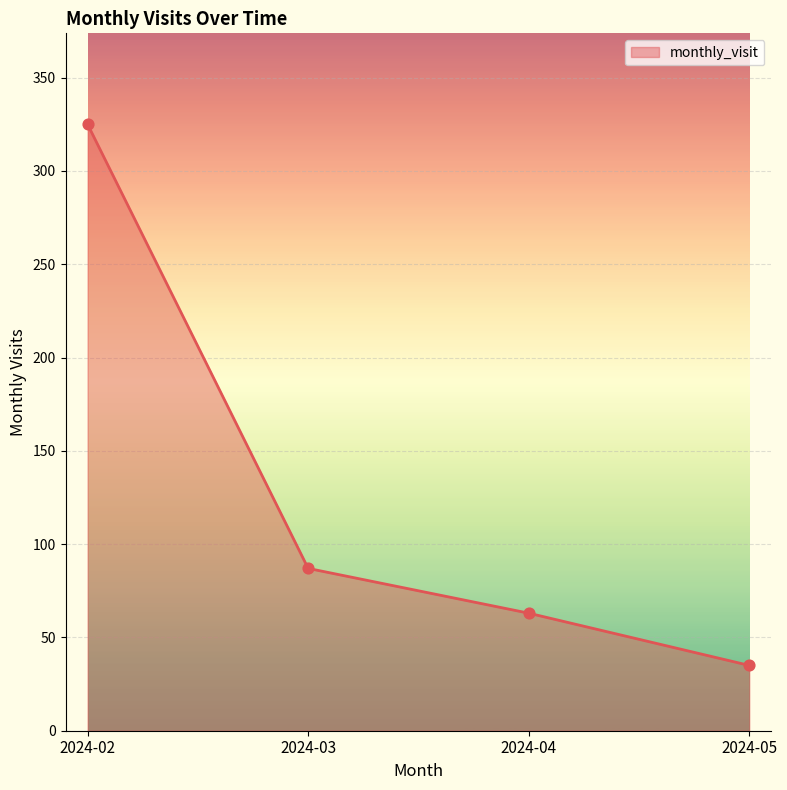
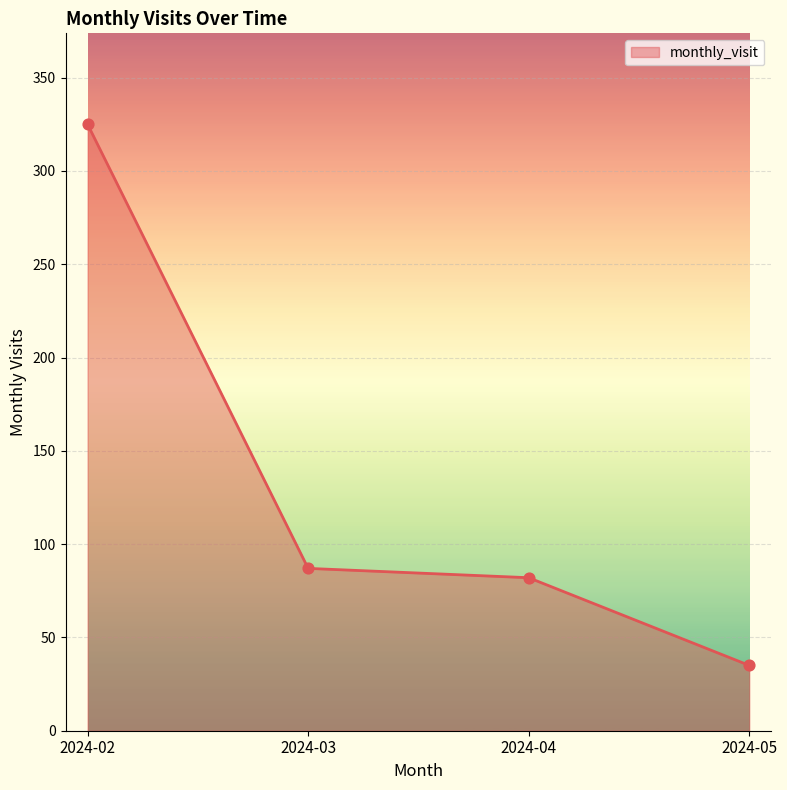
2024-04: 63 -> 82
